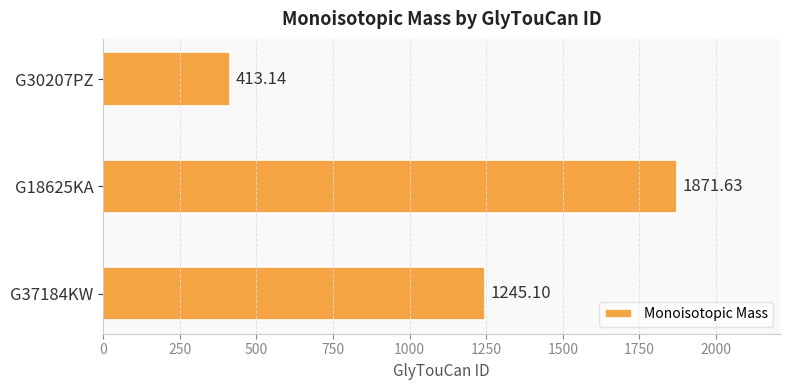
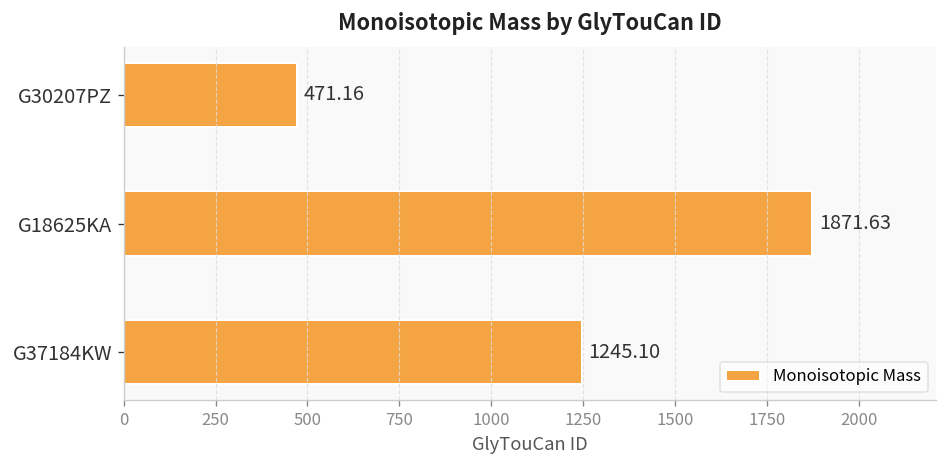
G30207PZ: 413.14 -> 471.16
